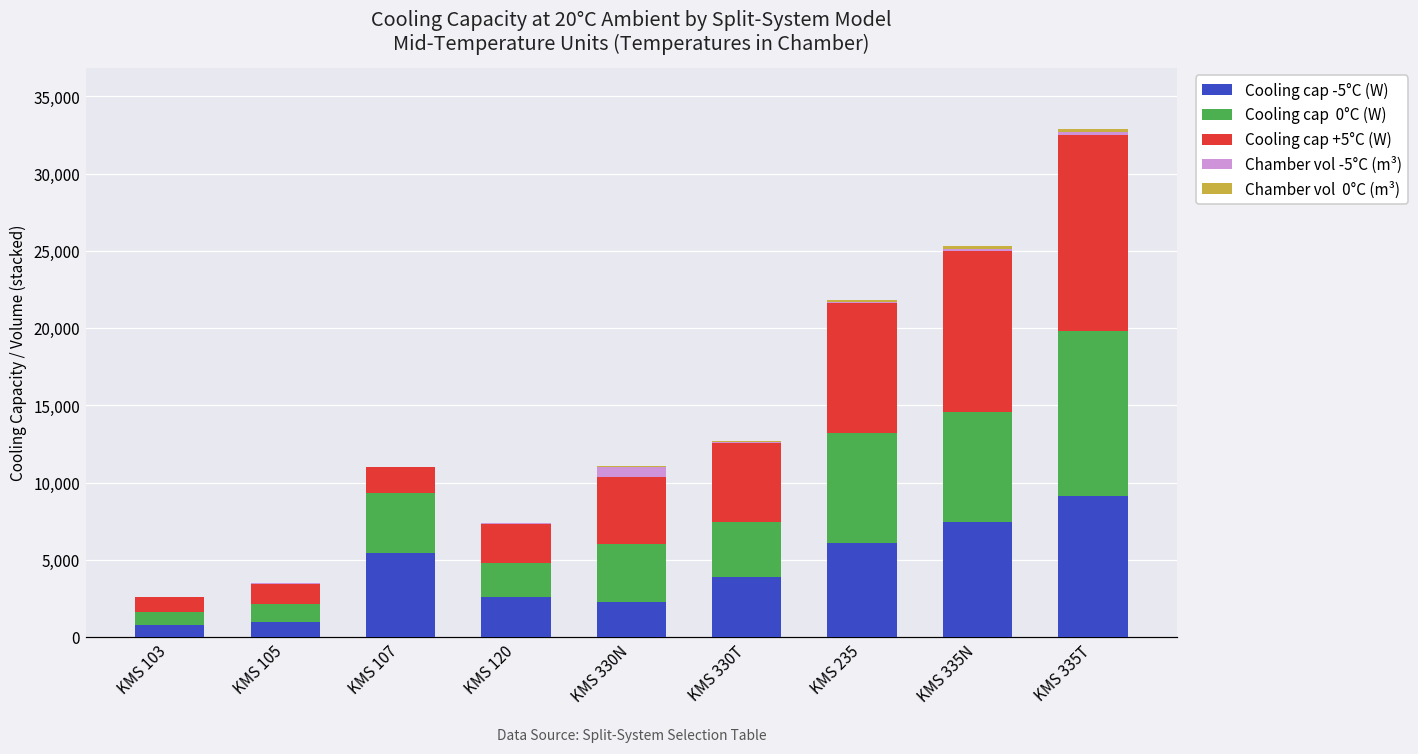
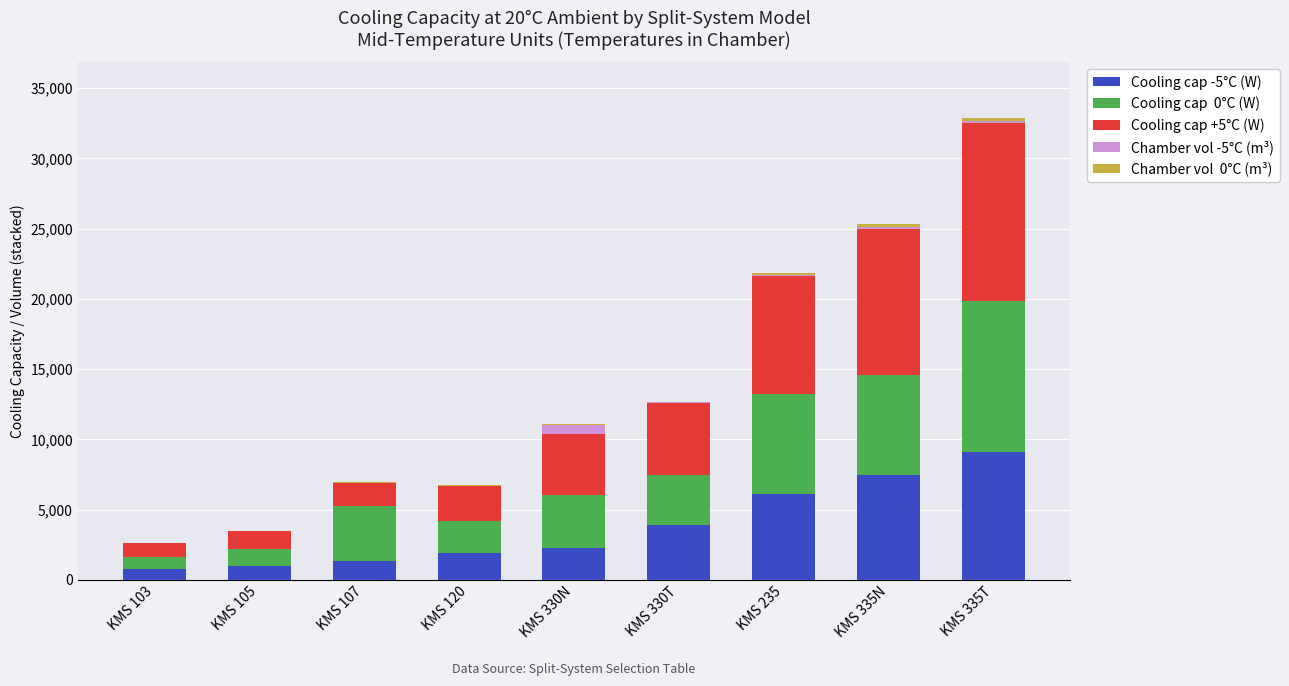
Cooling cap -5°C (W), KMS 107: 5,400 -> 1,300
Cooling cap -5°C (W), KMS 120: 2,600 -> 1,900
